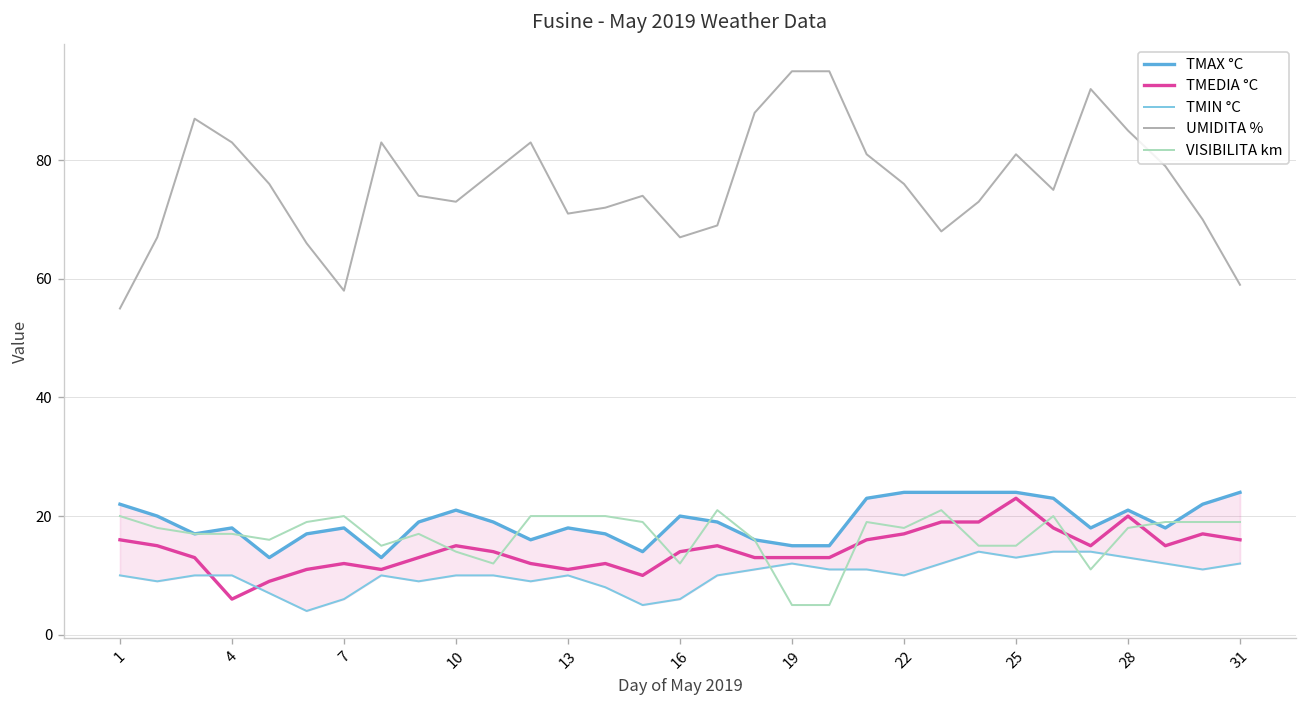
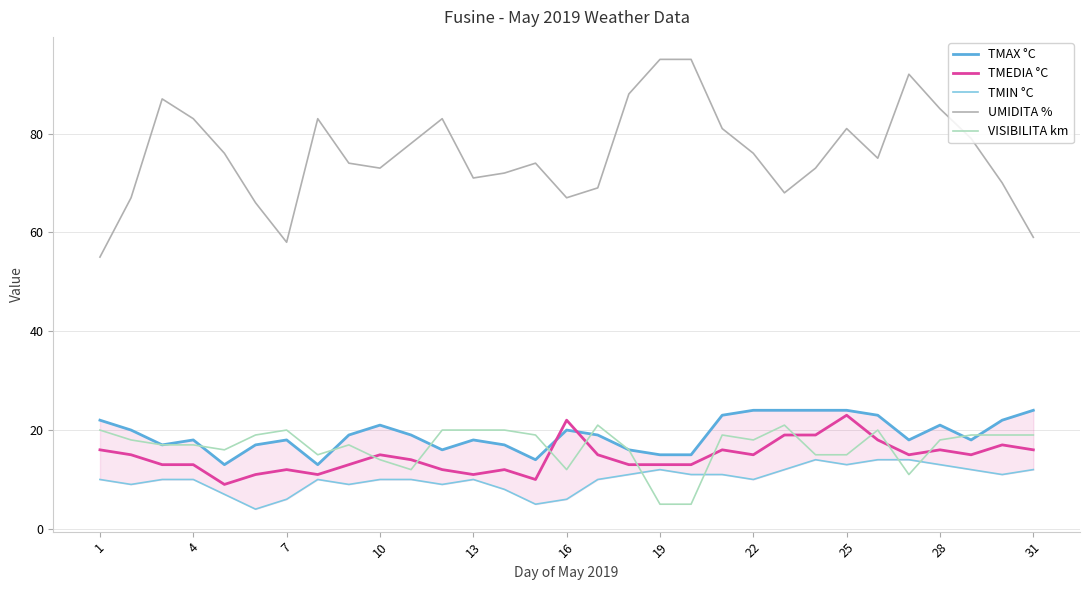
TMEDIA °C, 4: 6 -> 13
TMEDIA °C, 16: 14 -> 22
TMEDIA °C, 22: 17 -> 15
TMEDIA °C, 28: 20 -> 16
